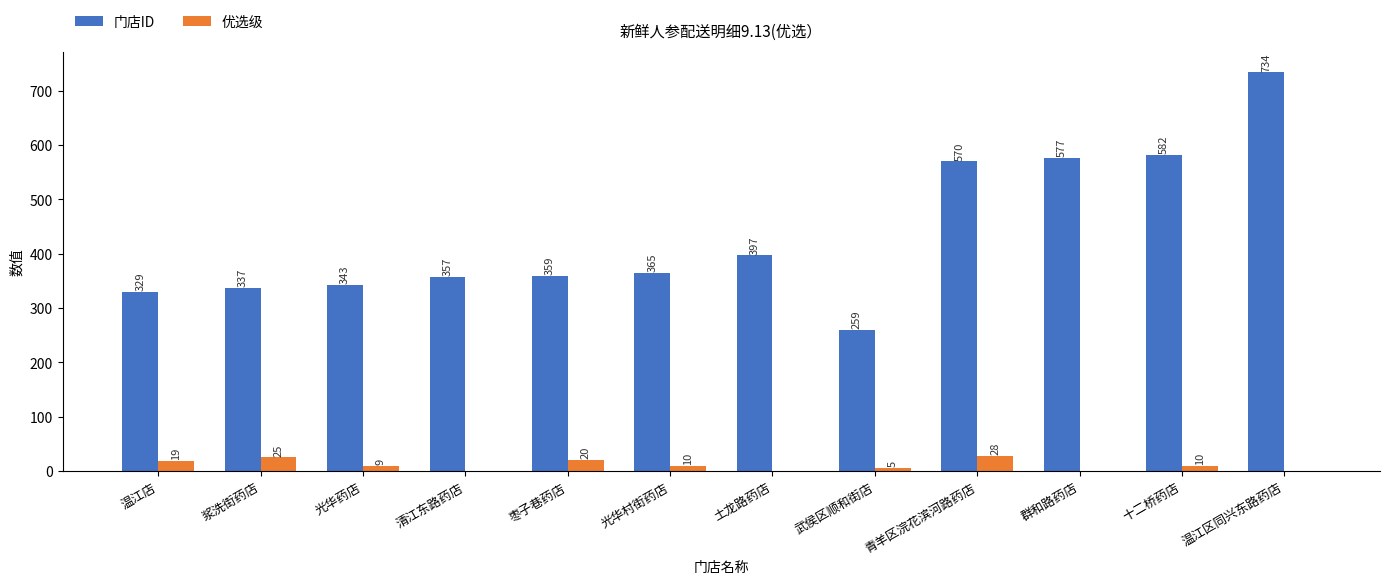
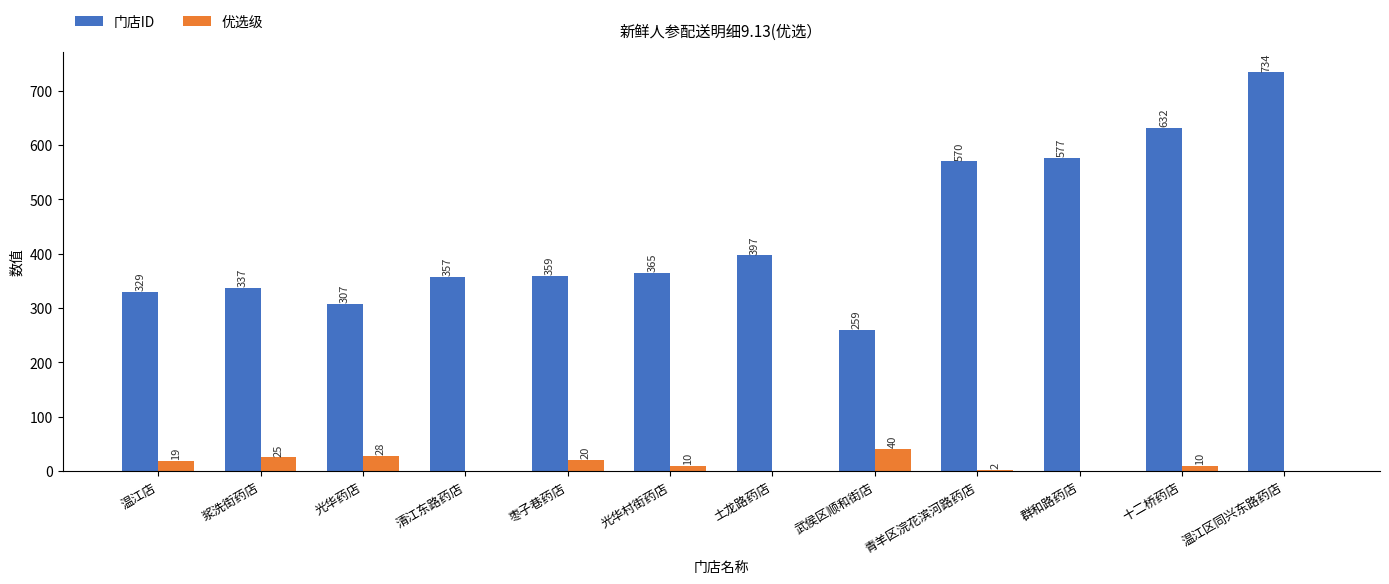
门店ID, 光华药店: 343 -> 307
优选级, 光华药店: 9 -> 28
优选级, 武侯区顺和街店: 5 -> 40
优选级, 青羊区浣花滨河路药店: 28 -> 2
门店ID, 十二桥药店: 582 -> 632
